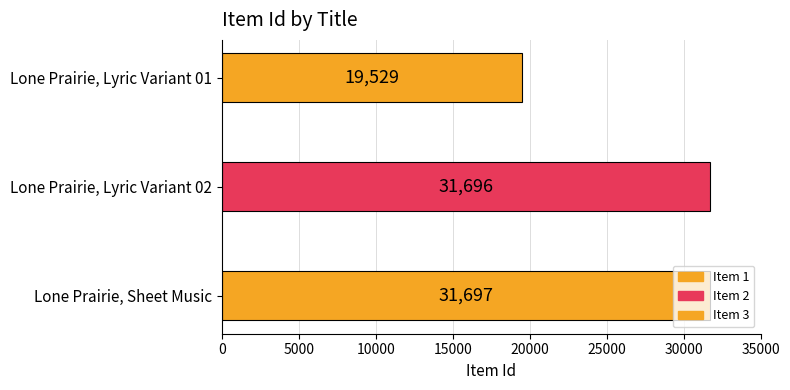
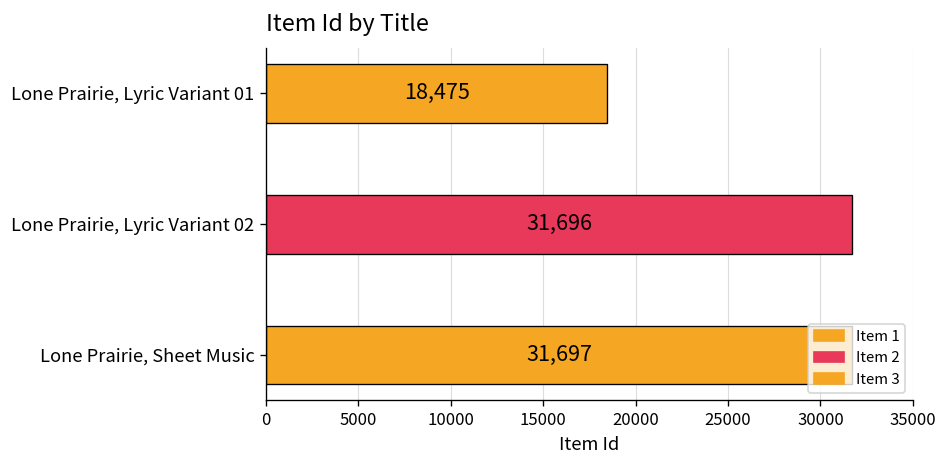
Lone Prairie, Lyric Variant 01: 19,529 -> 18,475
